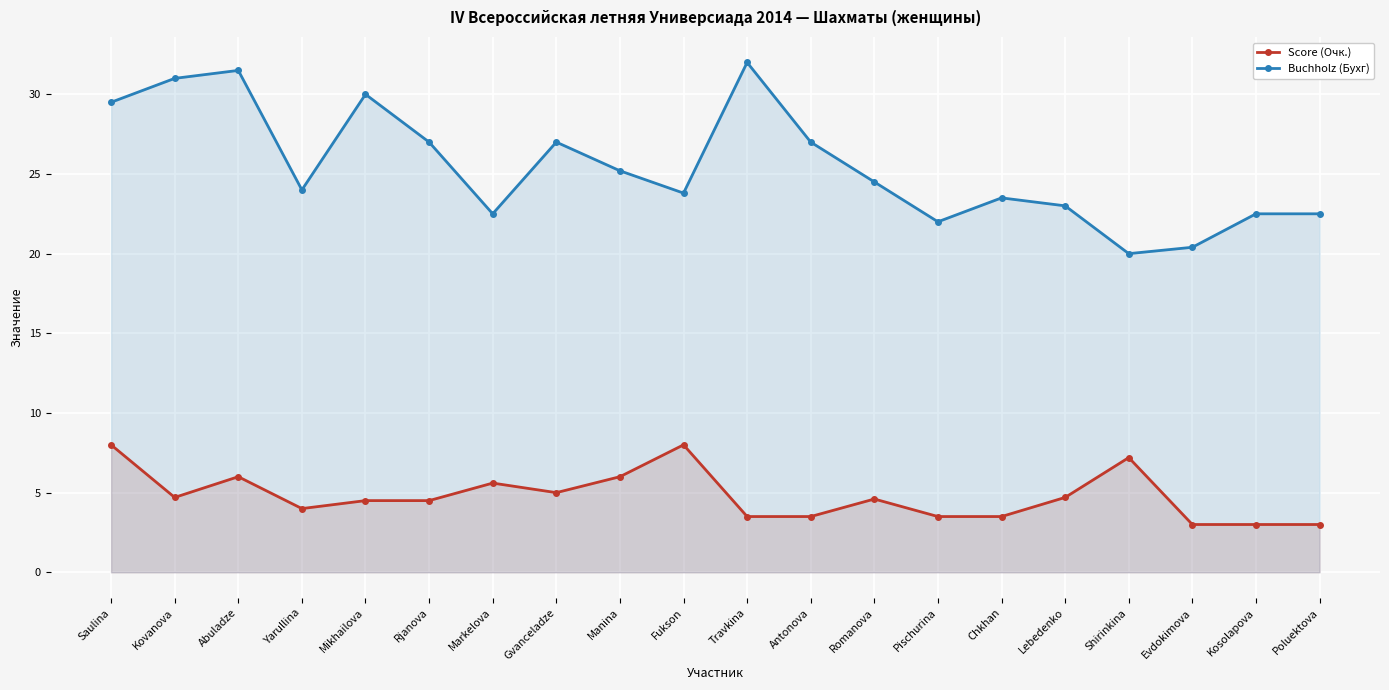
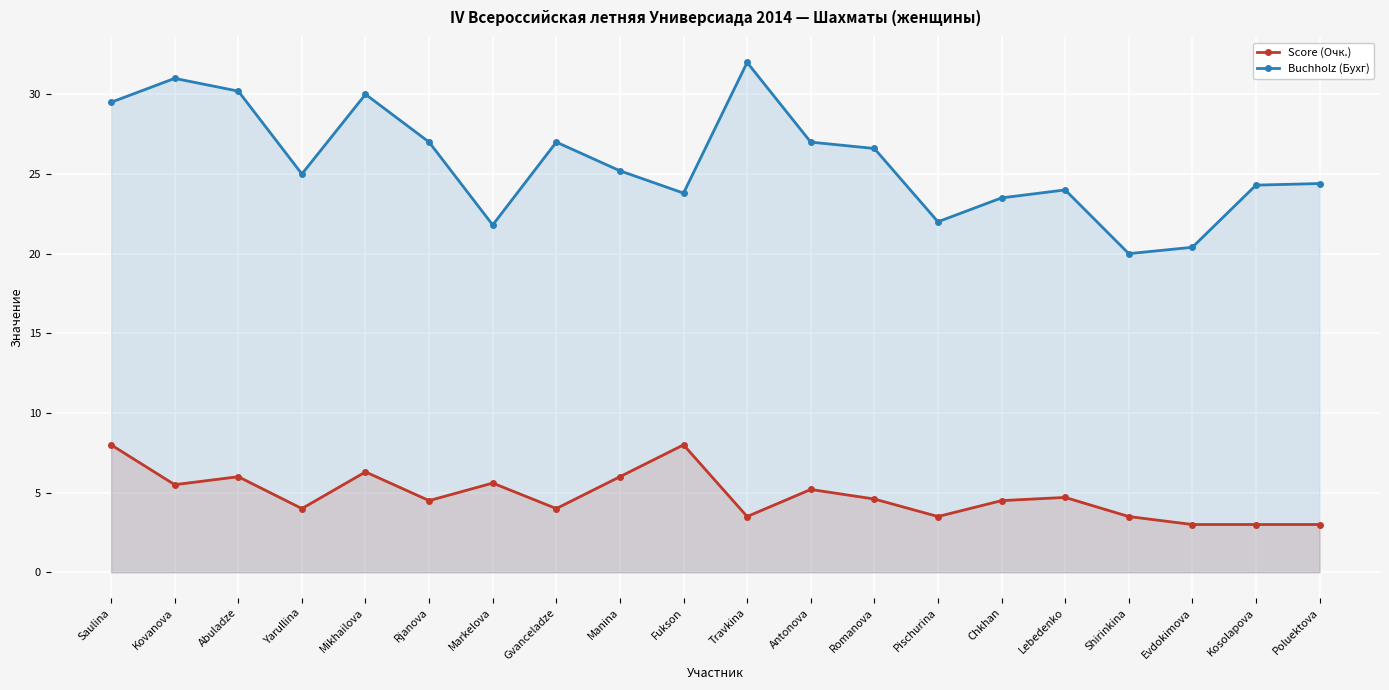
Score (Очк.), Kovanova: 4.7 -> 5.5
Buchholz (Бухг), Abuladze: 31.5 -> 30.2
Buchholz (Бухг), Yarullina: 24 -> 25
Score (Очк.), Mikhailova: 4.5 -> 6.3
Buchholz (Бухг), Markelova: 22.5 -> 21.8
Score (Очк.), Gvanceladze: 5 -> 4
Score (Очк.), Antonova: 3.5 -> 5.2
Buchholz (Бухг), Romanova: 24.5 -> 26.6
Score (Очк.), Chkhan: 3.5 -> 4.5
Buchholz (Бухг), Lebedenko: 23 -> 24
Score (Очк.), Shirinkina: 7.2 -> 3.5
Buchholz (Бухг), Kosolapova: 22.5 -> 24.3
Buchholz (Бухг), Poluektova: 22.5 -> 24.4
